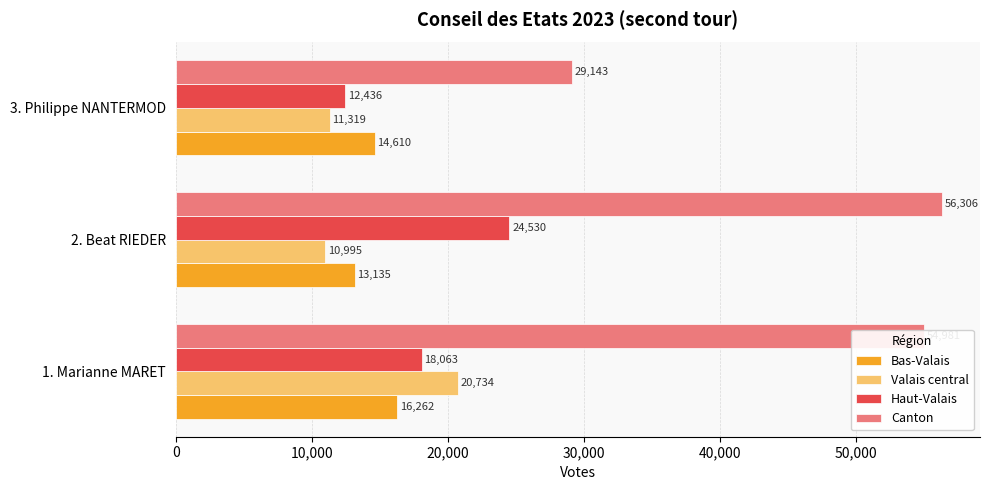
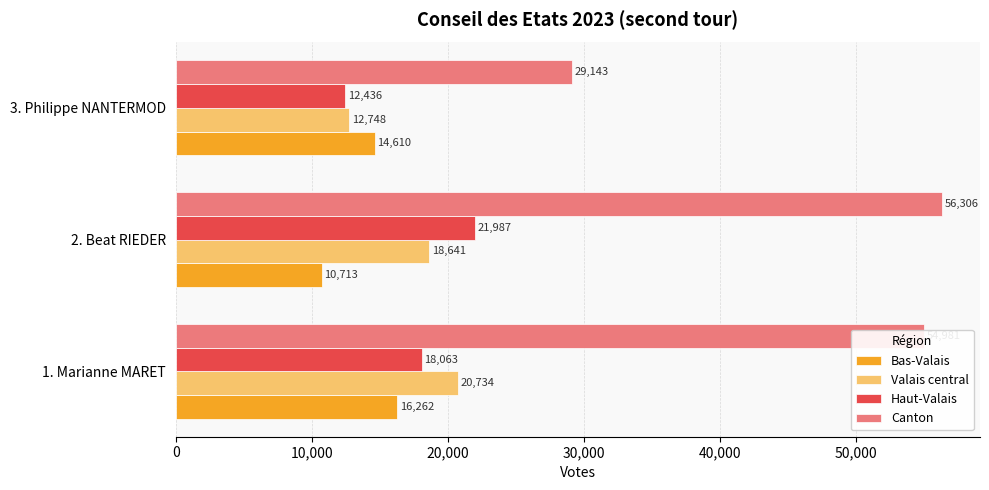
Valais central, 3. Philippe NANTERMOD: 11,319 -> 12,748
Haut-Valais, 2. Beat RIEDER: 24,530 -> 21,987
Valais central, 2. Beat RIEDER: 10,995 -> 18,641
Bas-Valais, 2. Beat RIEDER: 13,135 -> 10,713
